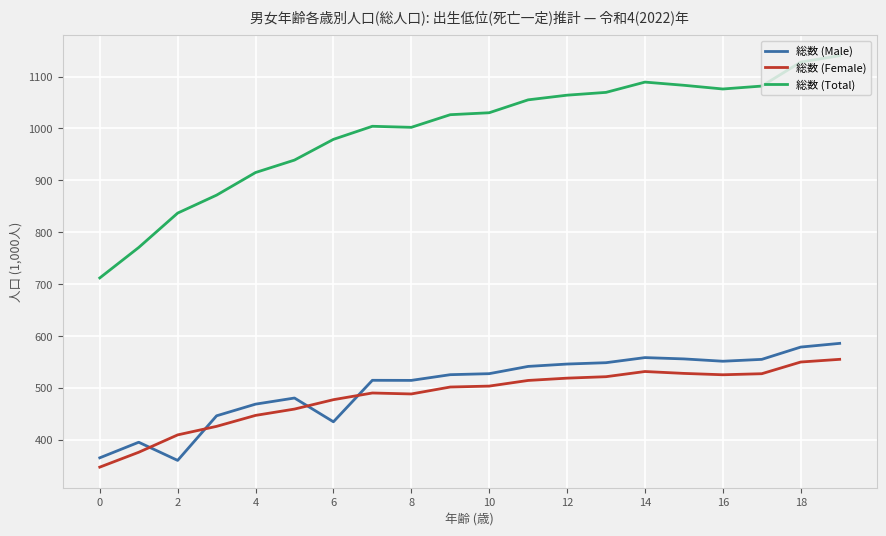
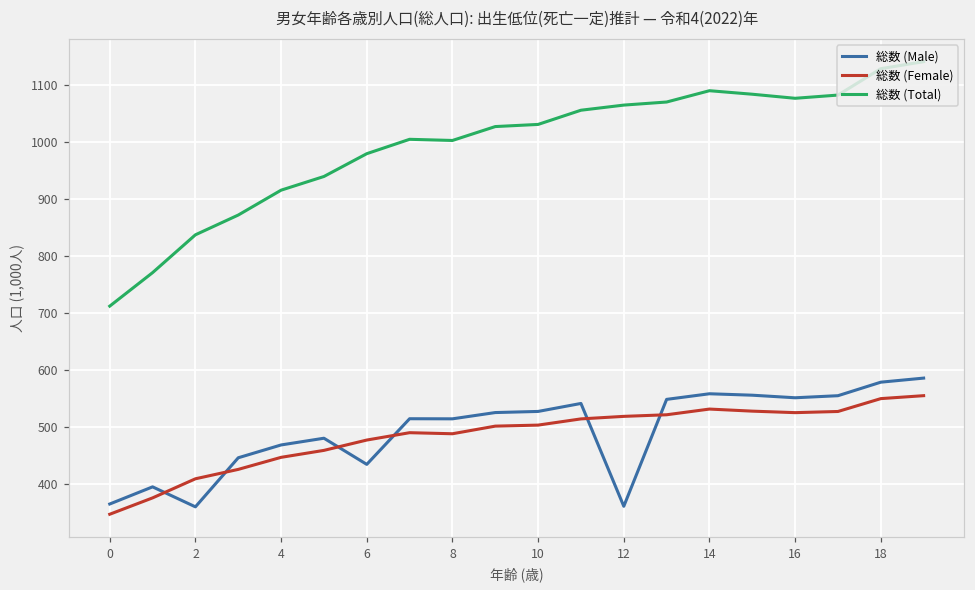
総数 (Male), 12: 550 -> 360
